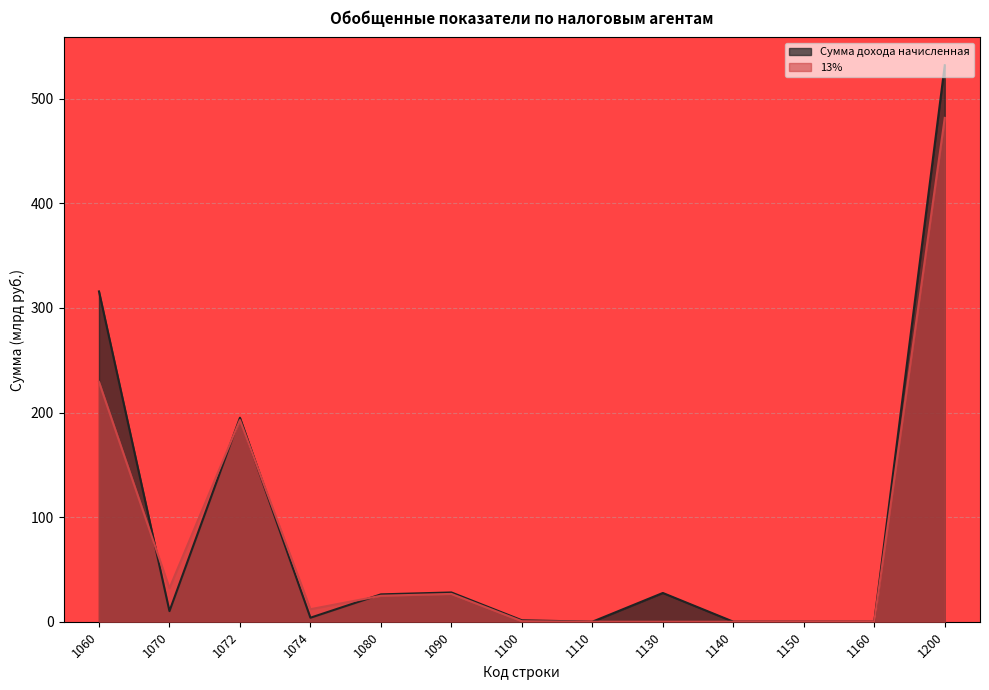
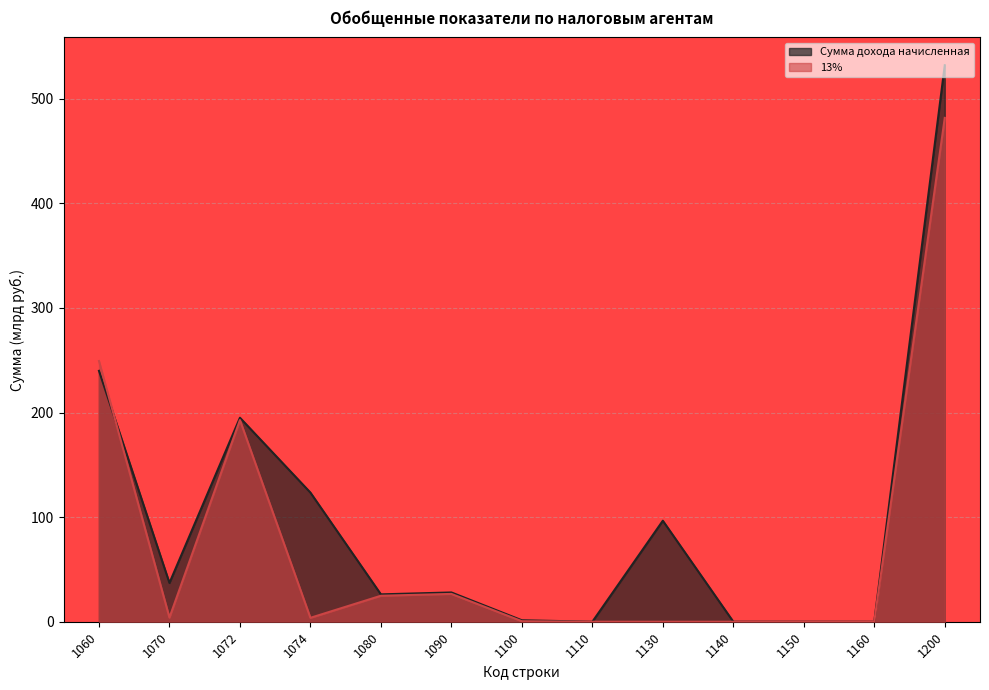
Сумма дохода начисленная, 1060: 316 -> 240
13%, 1060: 229 -> 249
Сумма дохода начисленная, 1070: 10 -> 37
13%, 1070: 32 -> 4
Сумма дохода начисленная, 1074: 4 -> 123
13%, 1074: 12 -> 4
Сумма дохода начисленная, 1130: 27 -> 97
